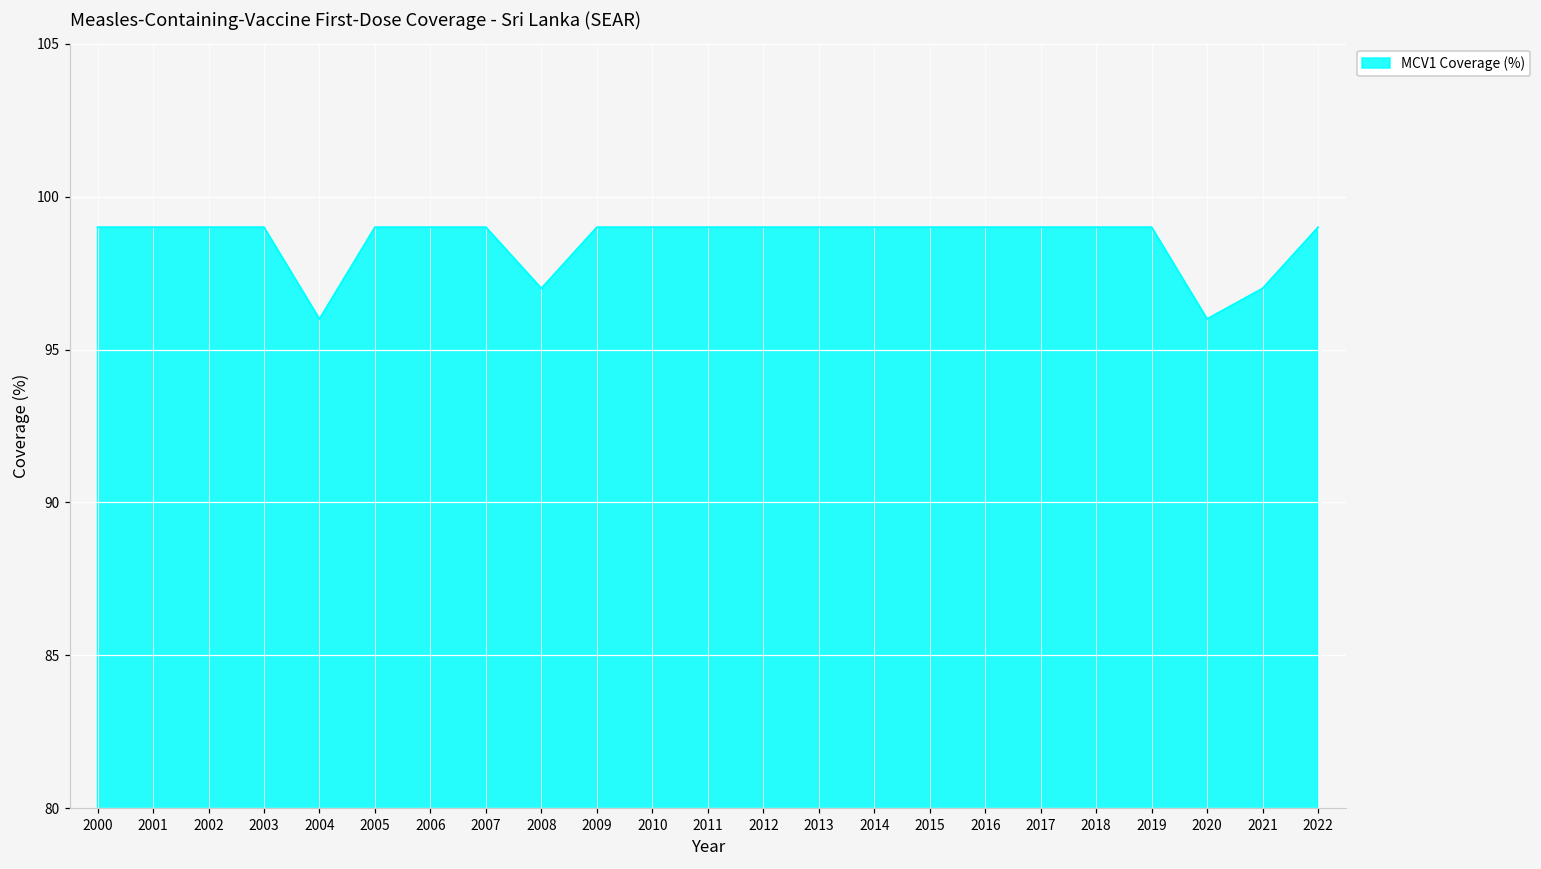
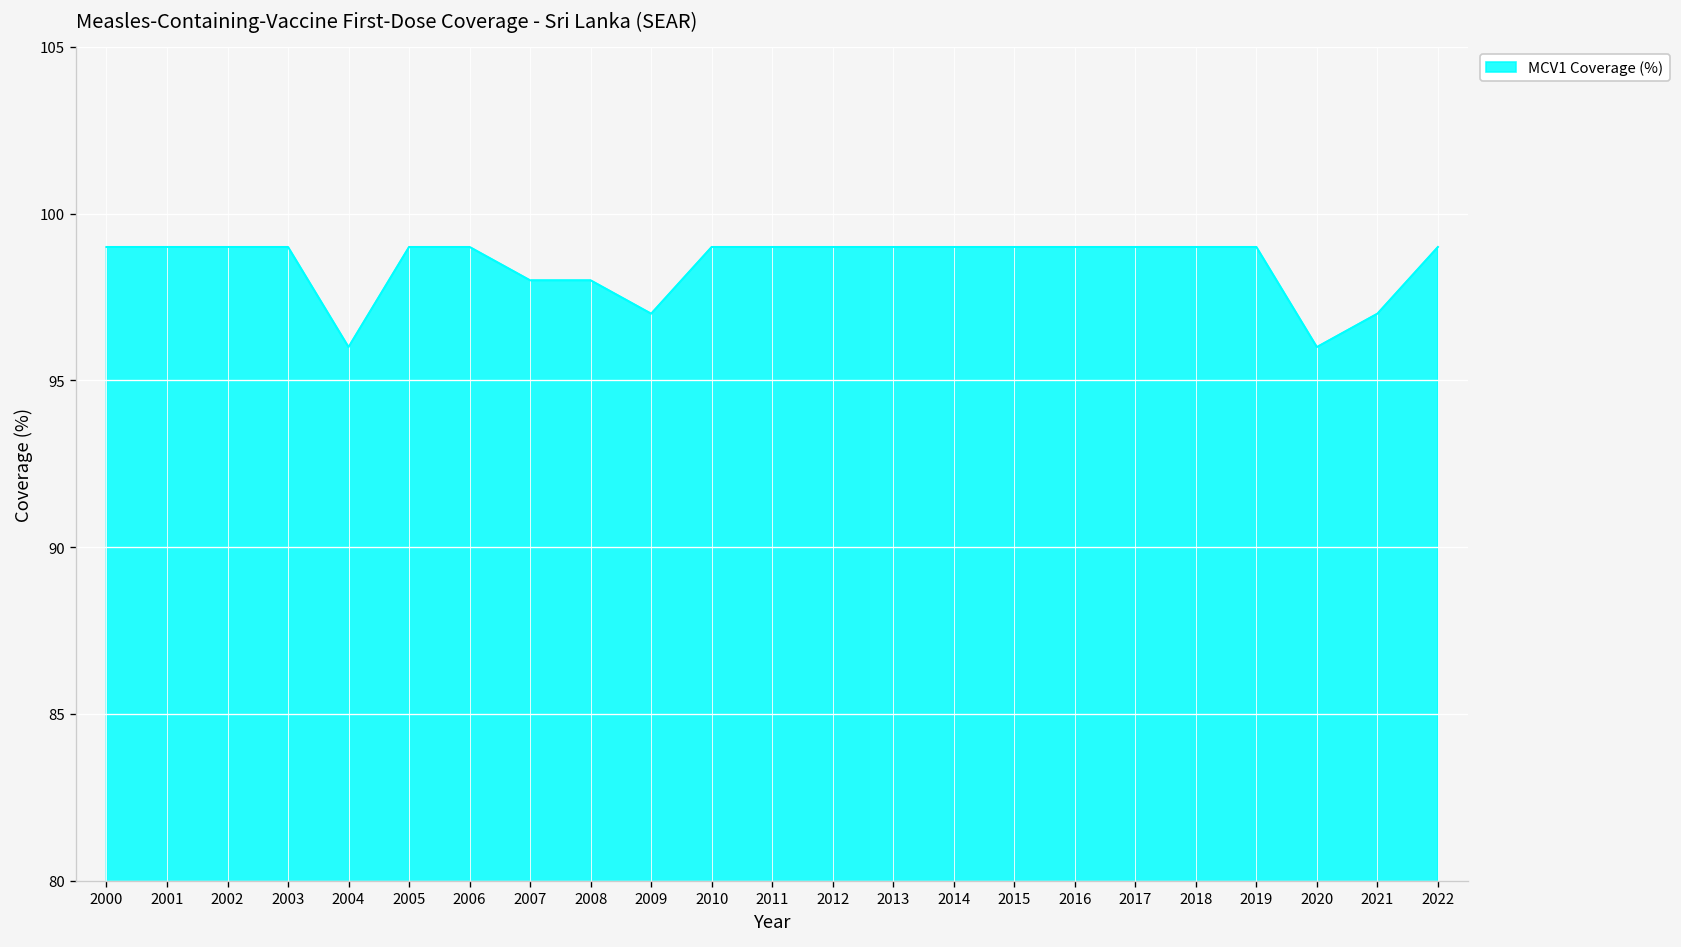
2007: 99 -> 98
2008: 97 -> 98
2009: 99 -> 97
